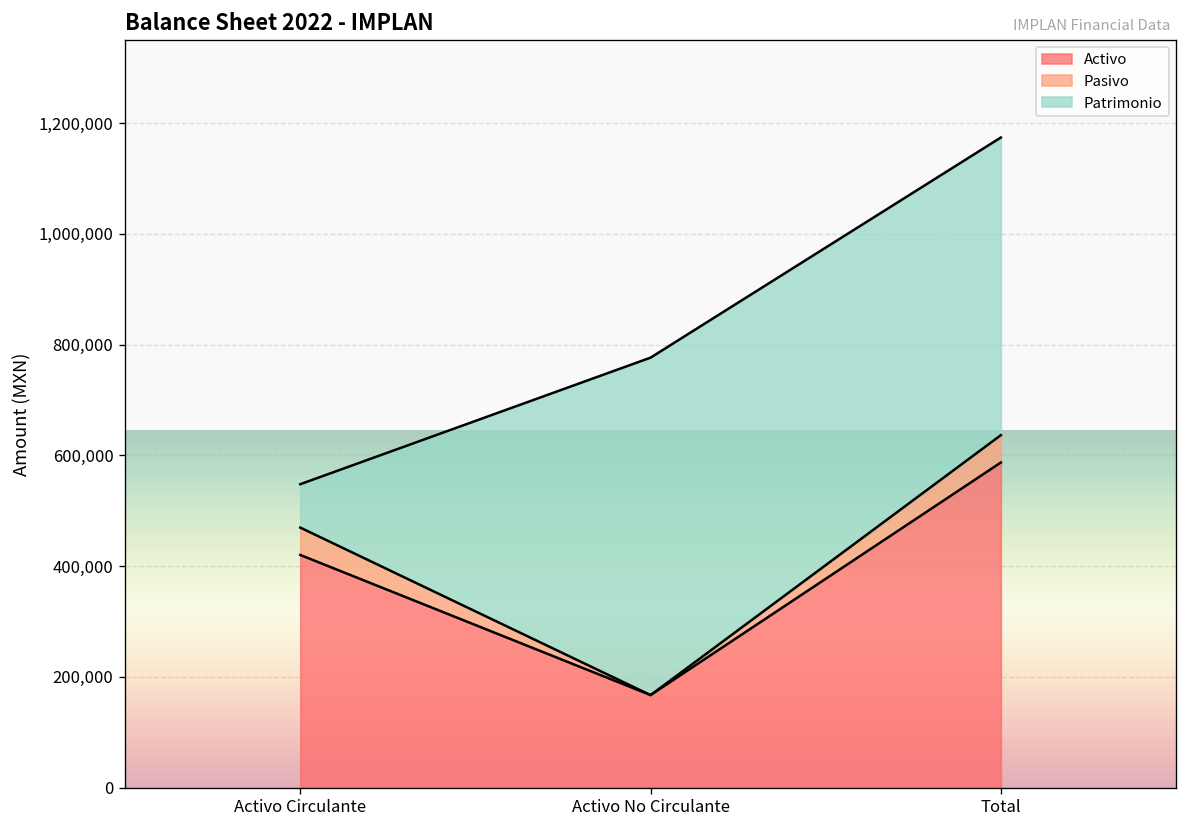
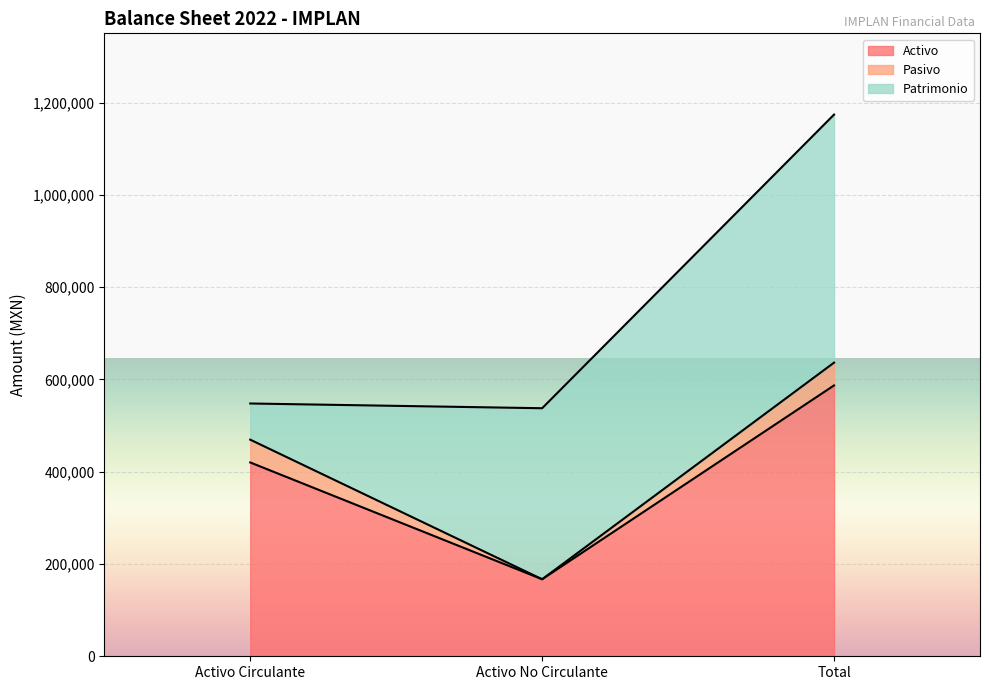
Patrimonio, Activo No Circulante: 610,000 -> 370,000
